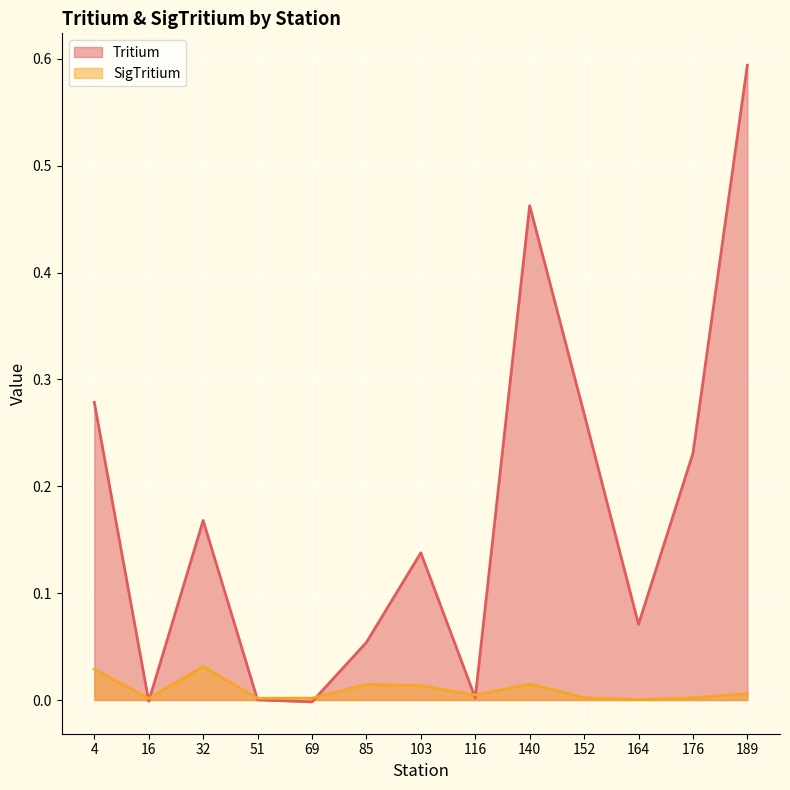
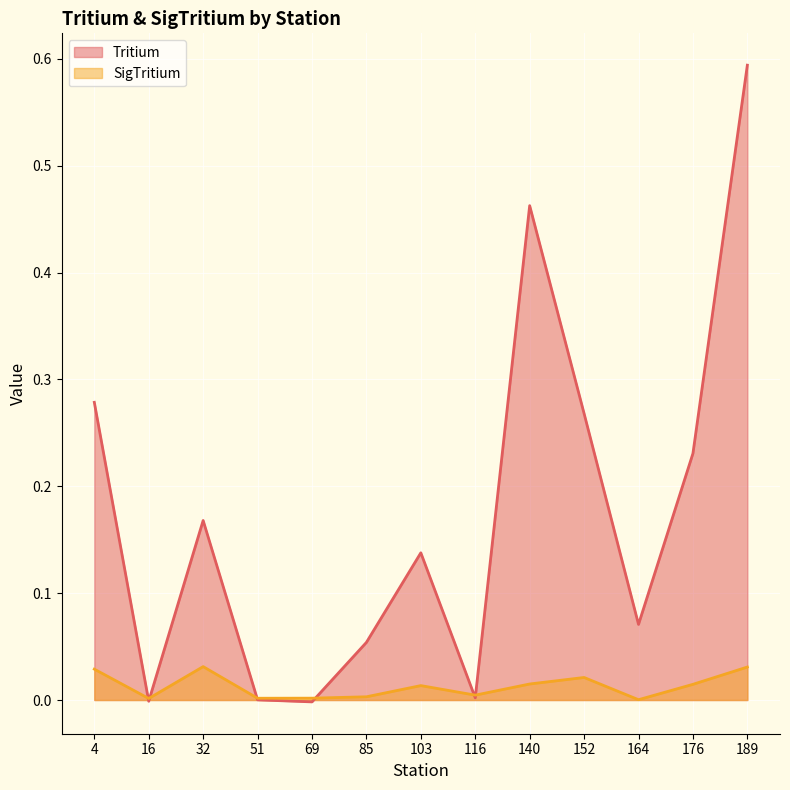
SigTritium, 85: 0.015 -> 0.003
SigTritium, 152: 0.002 -> 0.021
SigTritium, 176: 0.002 -> 0.015
SigTritium, 189: 0.006 -> 0.031
